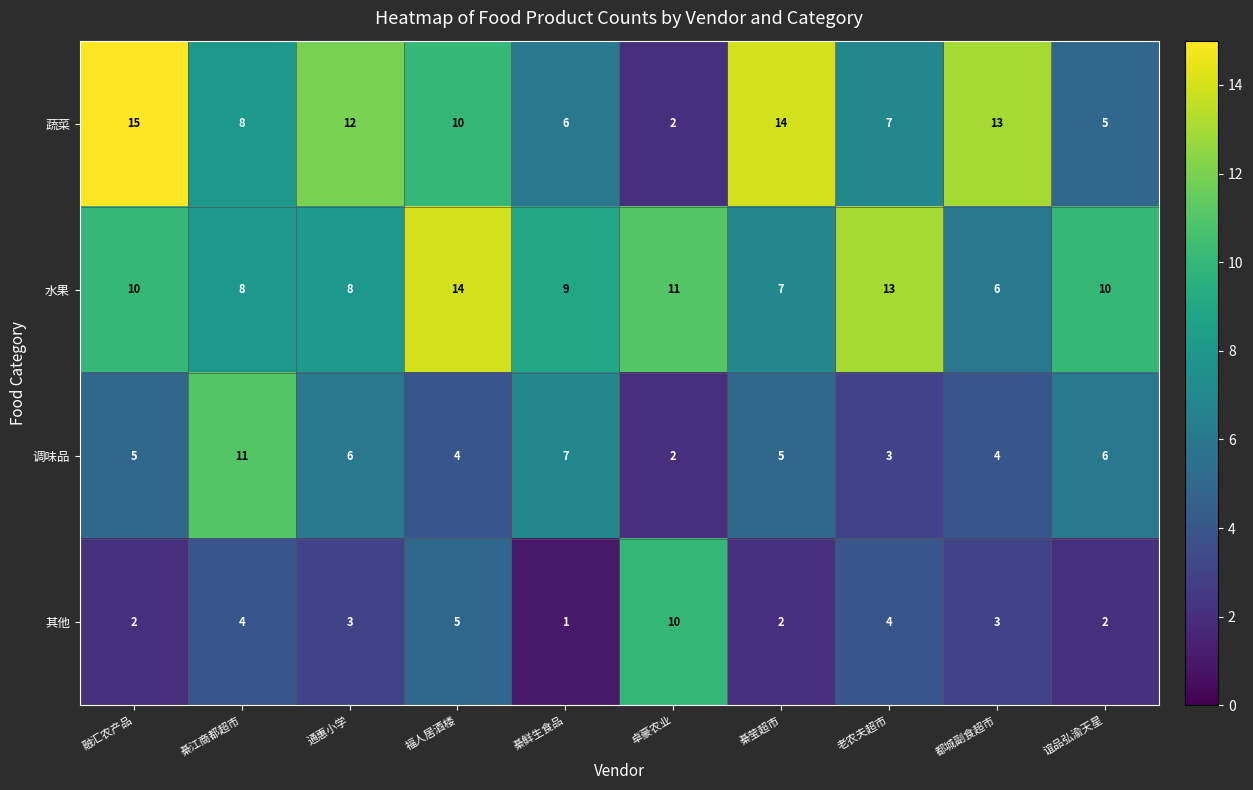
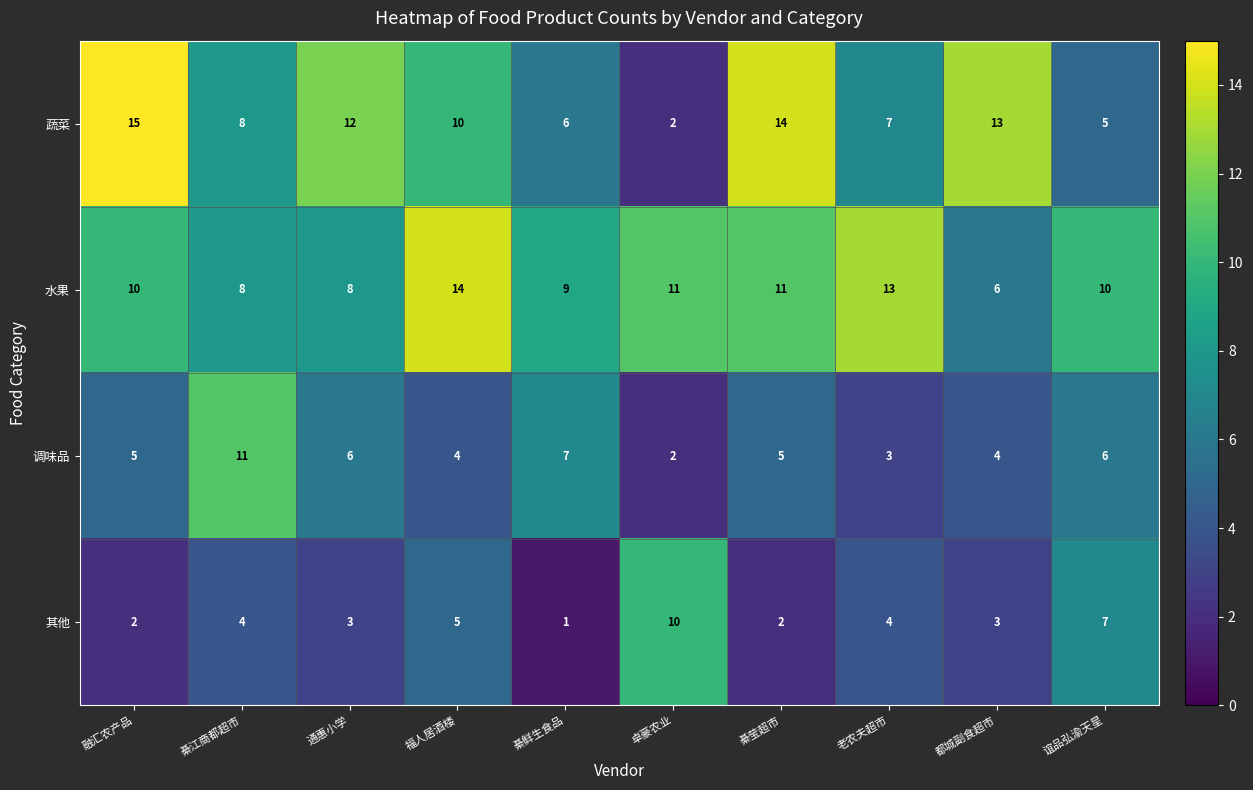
水果, 綦莹超市: 7 -> 11
其他, 谊品弘渝天星: 2 -> 7
